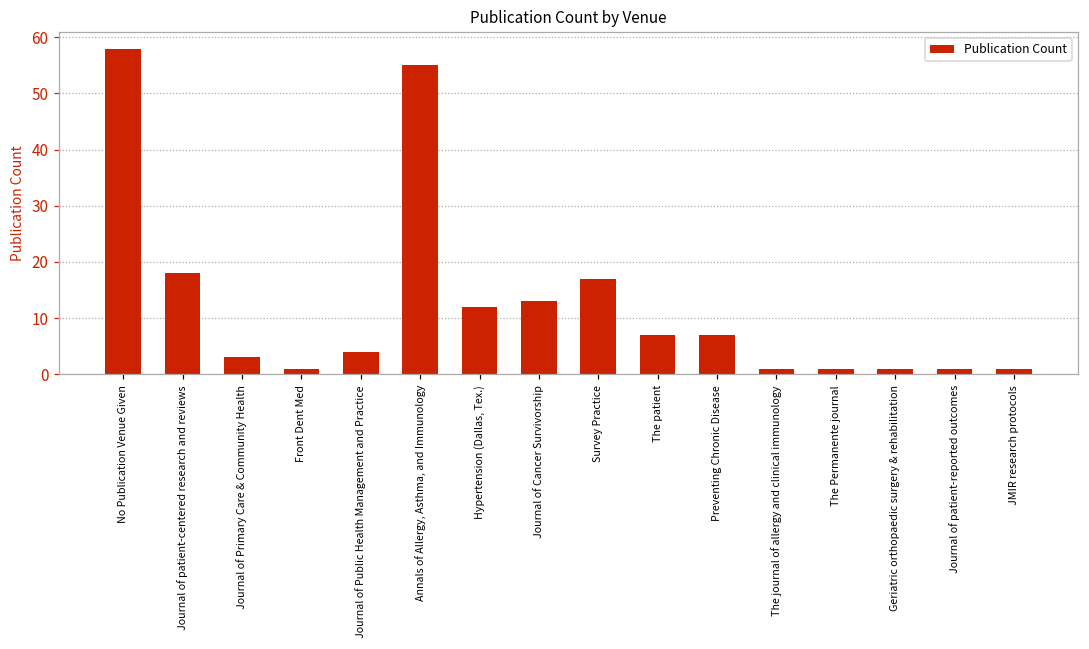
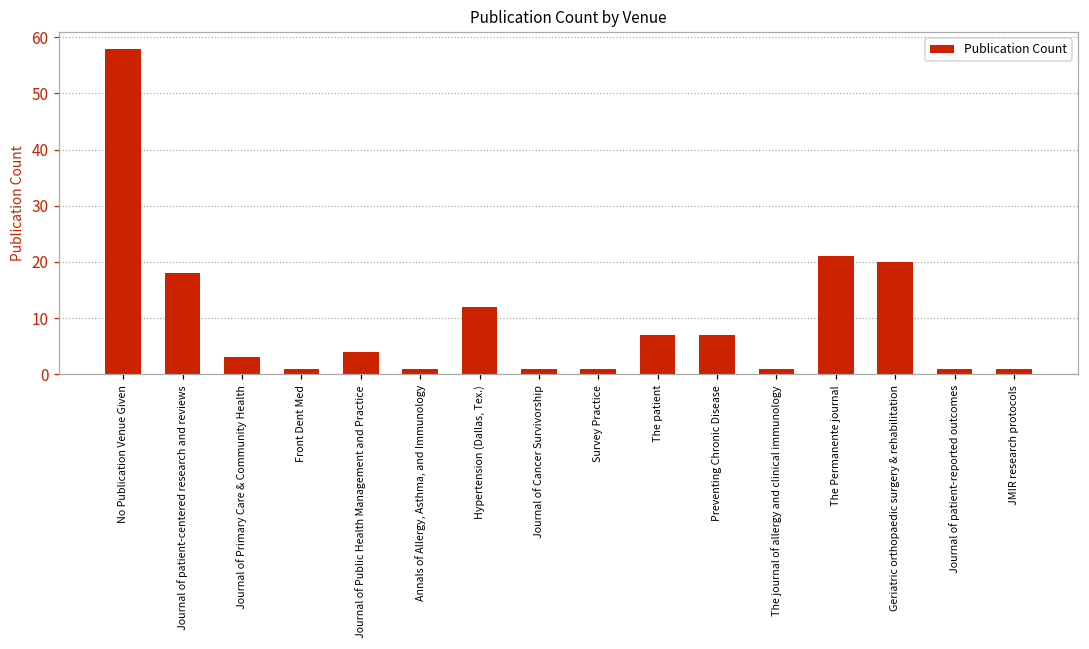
Annals of Allergy, Asthma, and Immunology: 55 -> 1
Journal of Cancer Survivorship: 13 -> 1
Survey Practice: 17 -> 1
The Permanente journal: 1 -> 21
Geriatric orthopaedic surgery & rehabilitation: 1 -> 20
